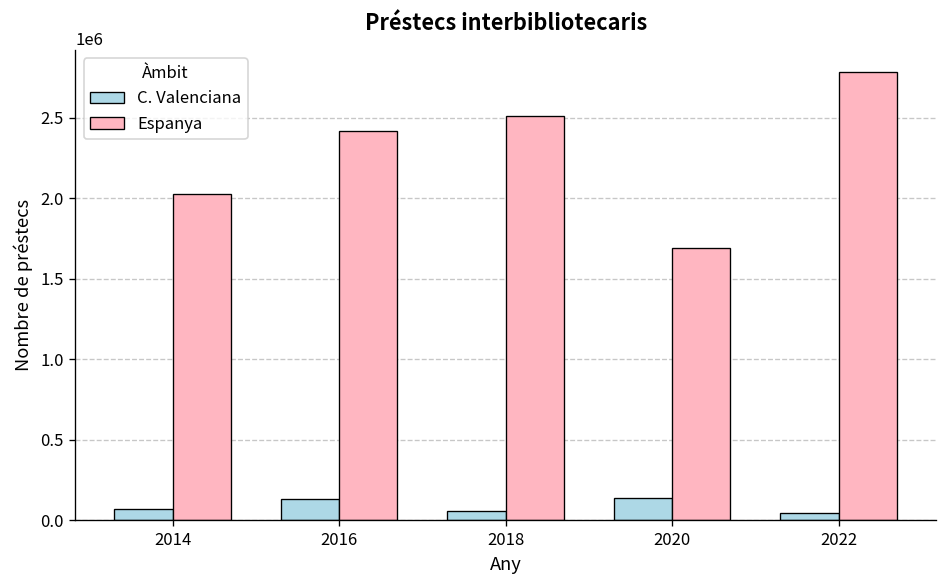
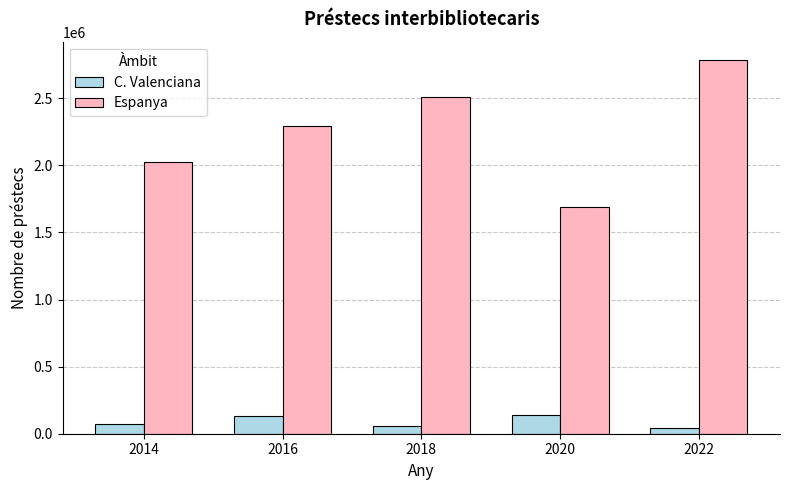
Espanya, 2016: 2420000 -> 2300000
